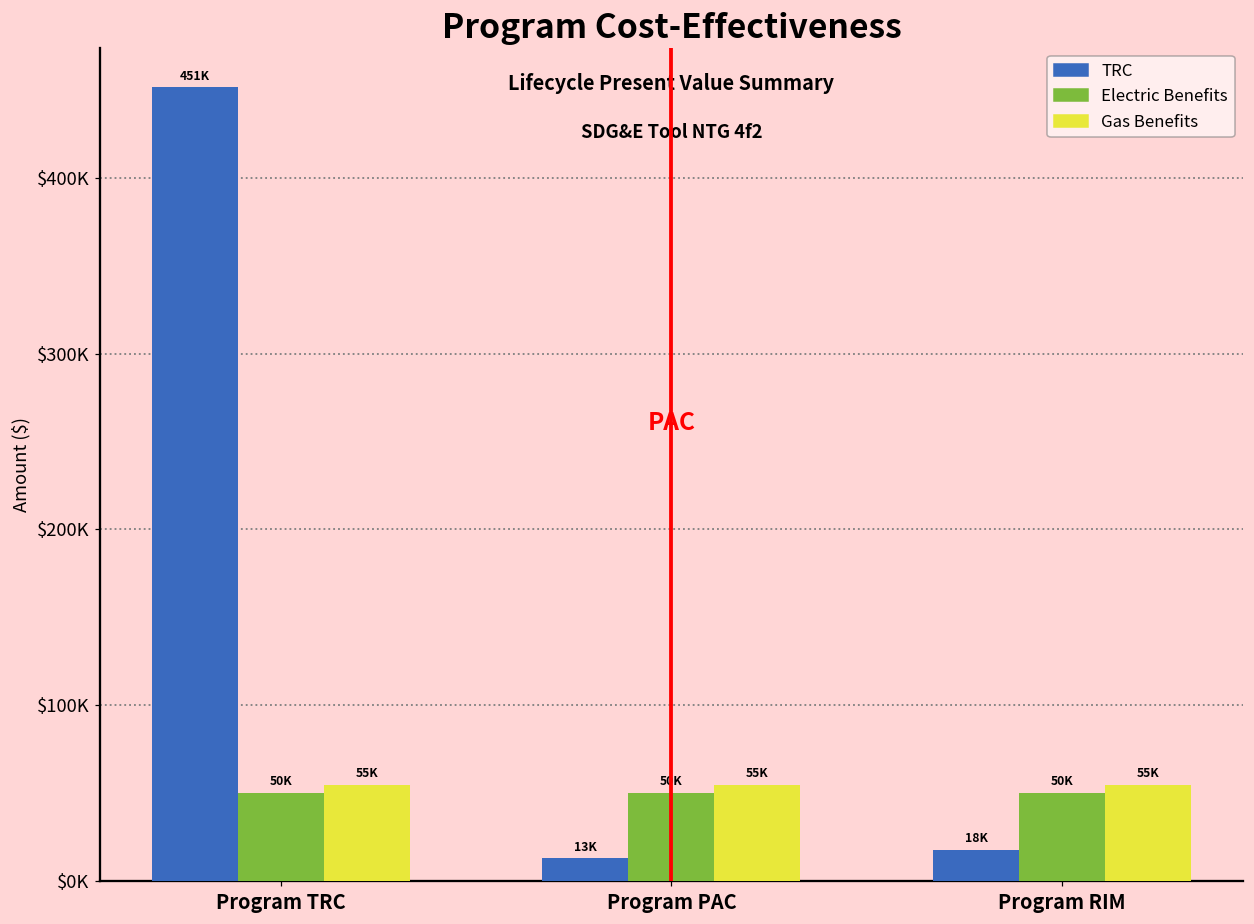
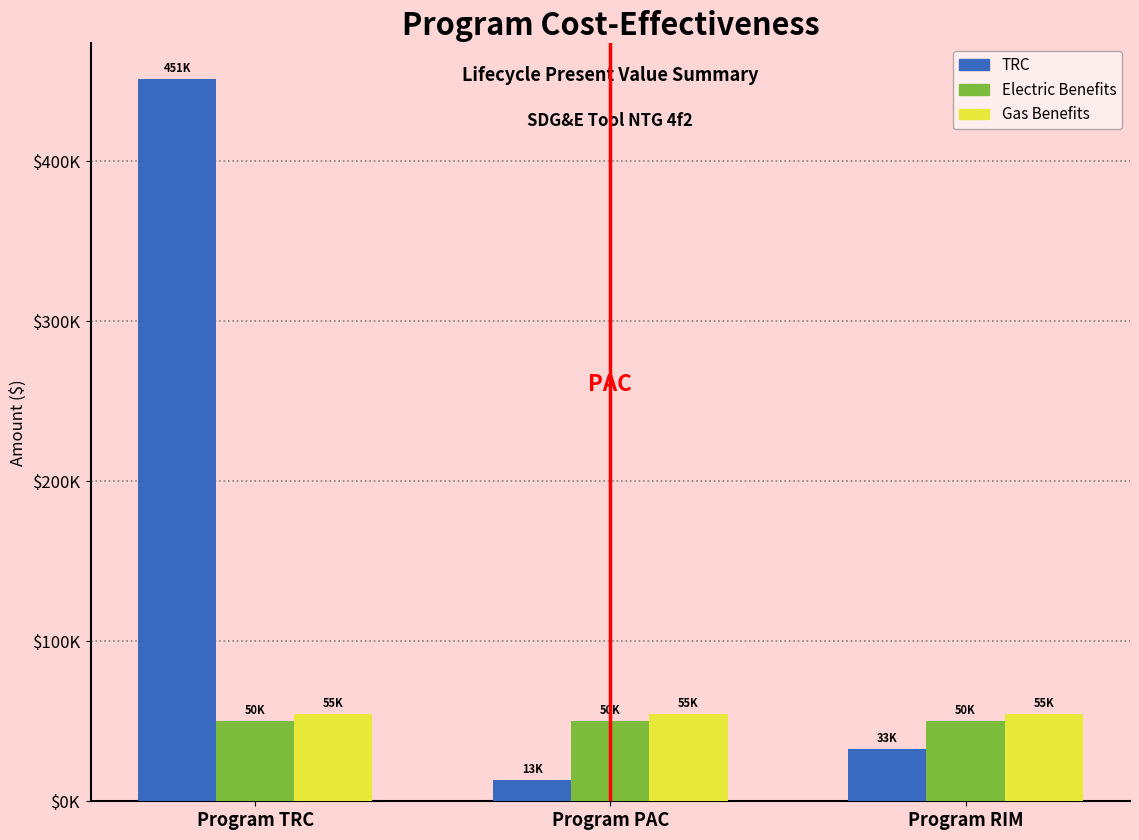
TRC, Program RIM: 18K -> 33K
